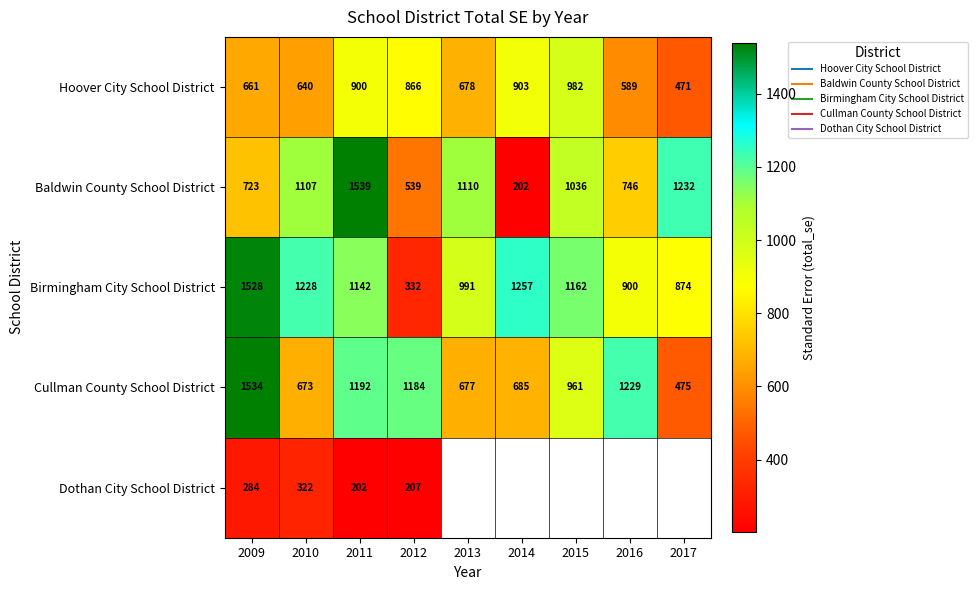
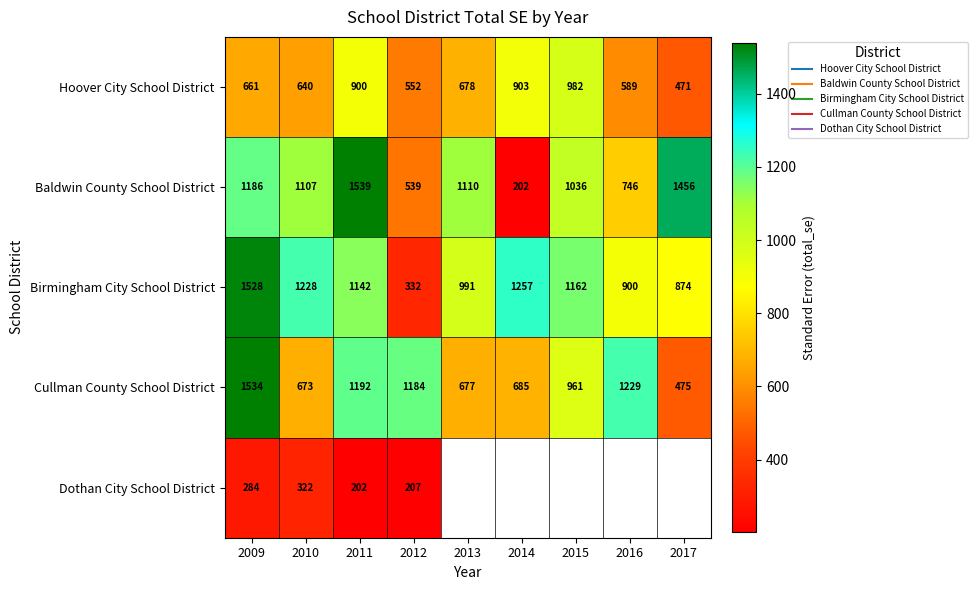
Hoover City School District, 2012: 866 -> 552
Baldwin County School District, 2009: 723 -> 1186
Baldwin County School District, 2017: 1232 -> 1456
